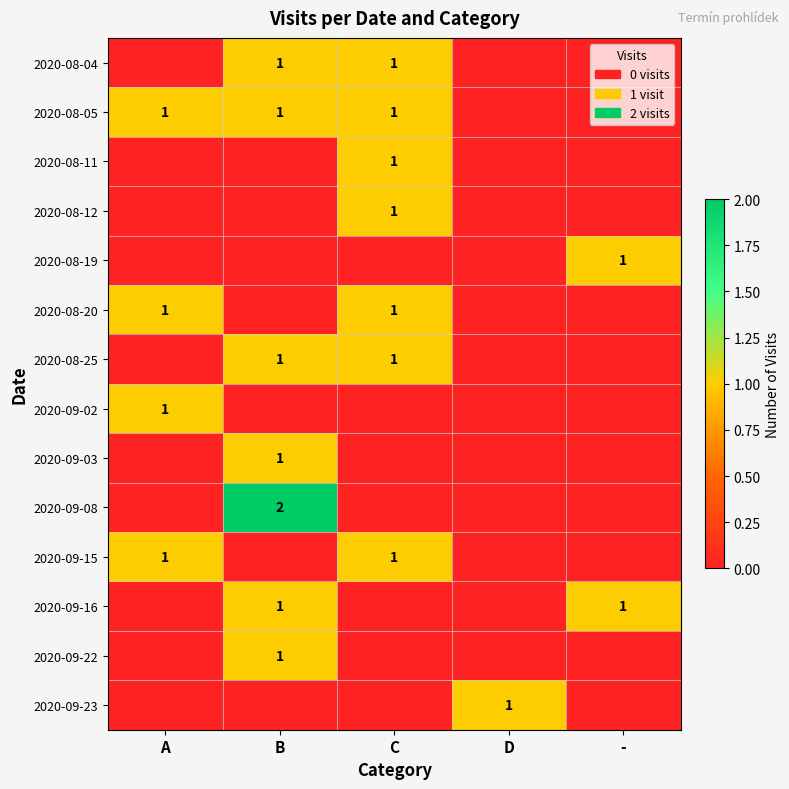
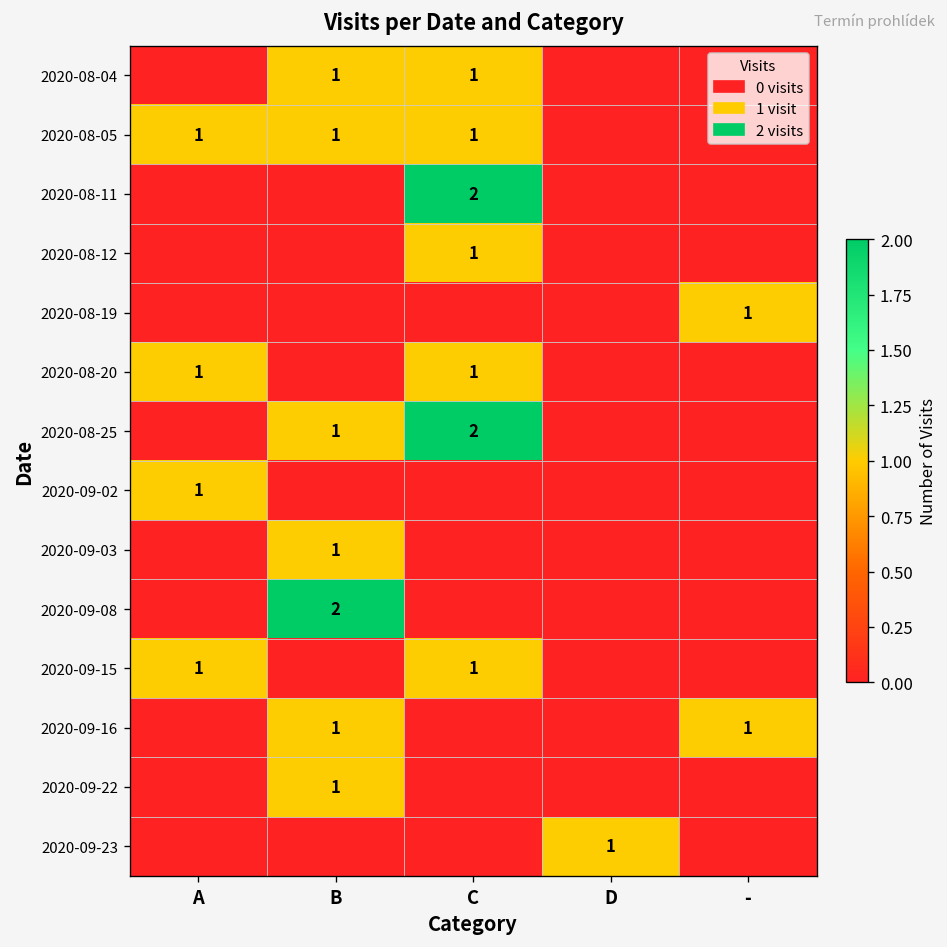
2020-08-11, C: 1 -> 2
2020-08-25, C: 1 -> 2
